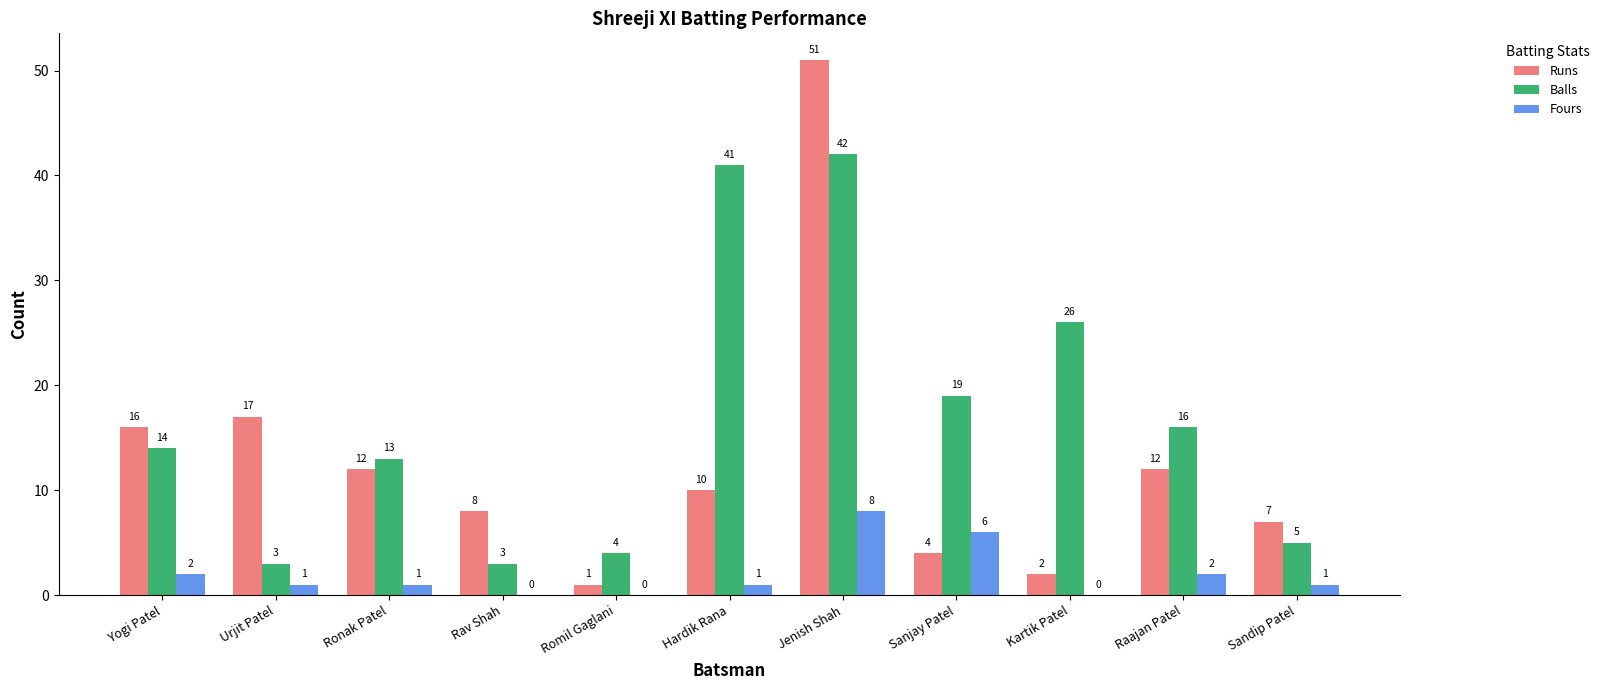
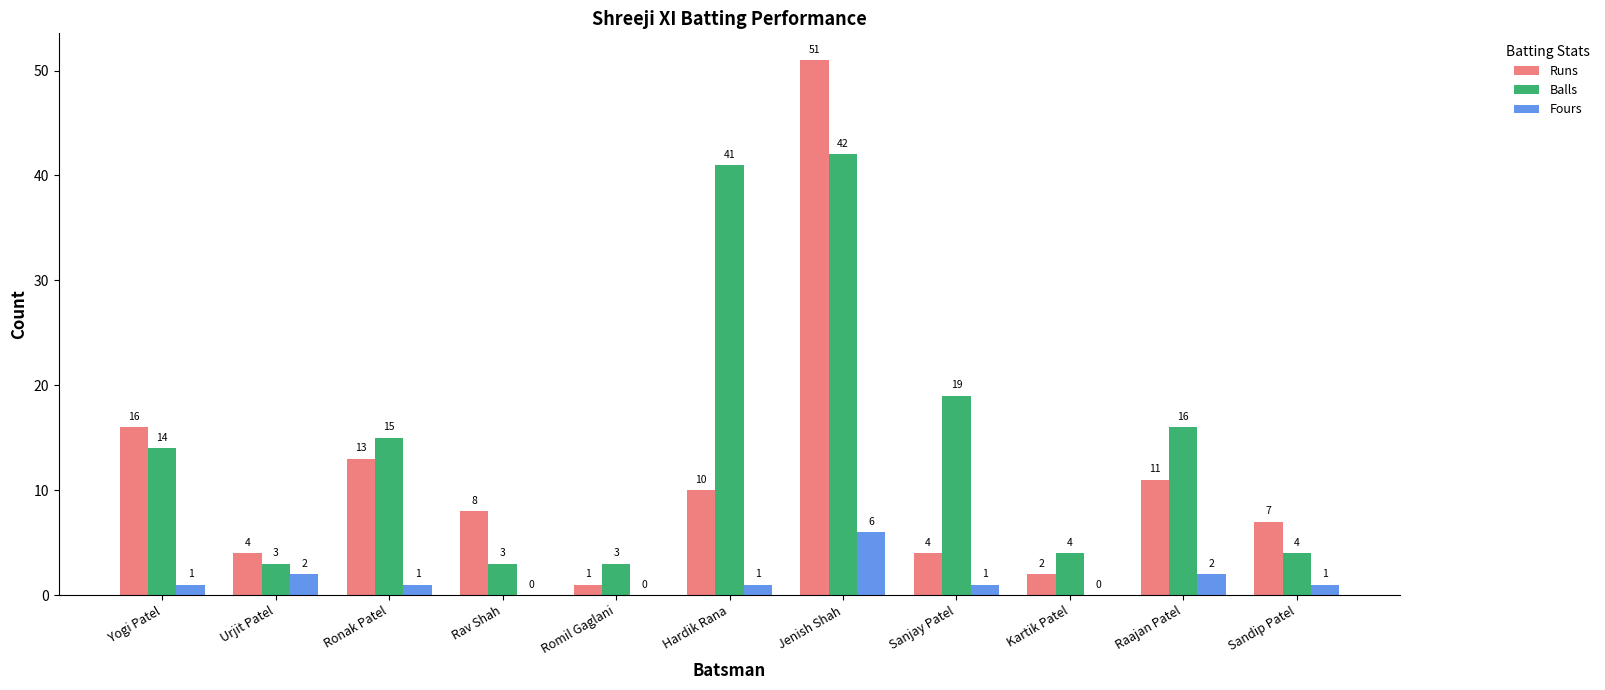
Fours, Yogi Patel: 2 -> 1
Runs, Urjit Patel: 17 -> 4
Fours, Urjit Patel: 1 -> 2
Runs, Ronak Patel: 12 -> 13
Balls, Ronak Patel: 13 -> 15
Balls, Romil Gaglani: 4 -> 3
Fours, Jenish Shah: 8 -> 6
Fours, Sanjay Patel: 6 -> 1
Balls, Kartik Patel: 26 -> 4
Runs, Raajan Patel: 12 -> 11
Balls, Sandip Patel: 5 -> 4
